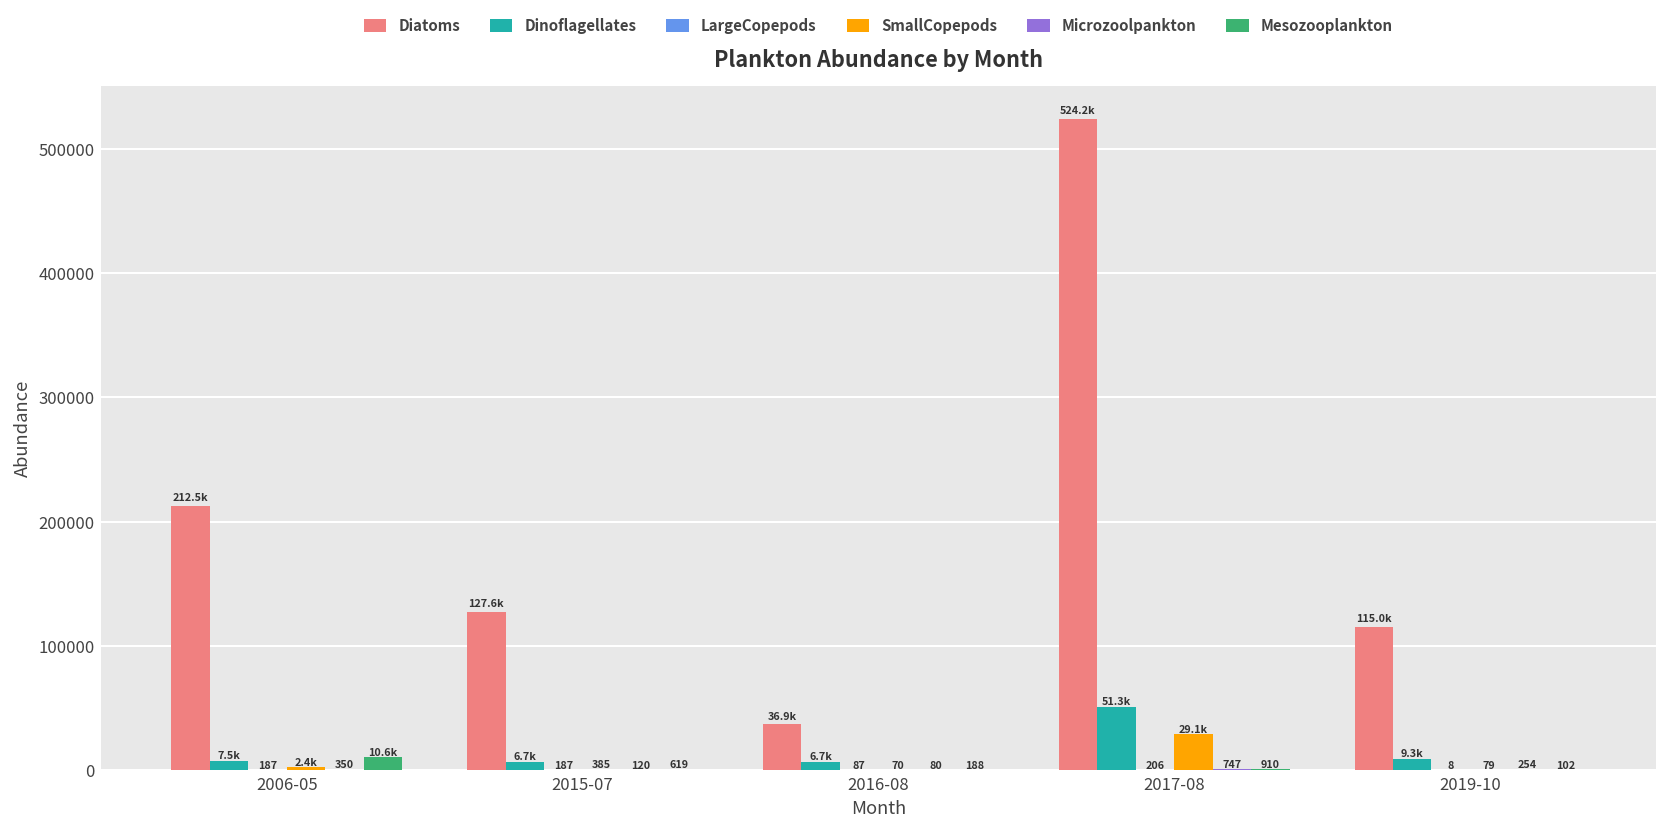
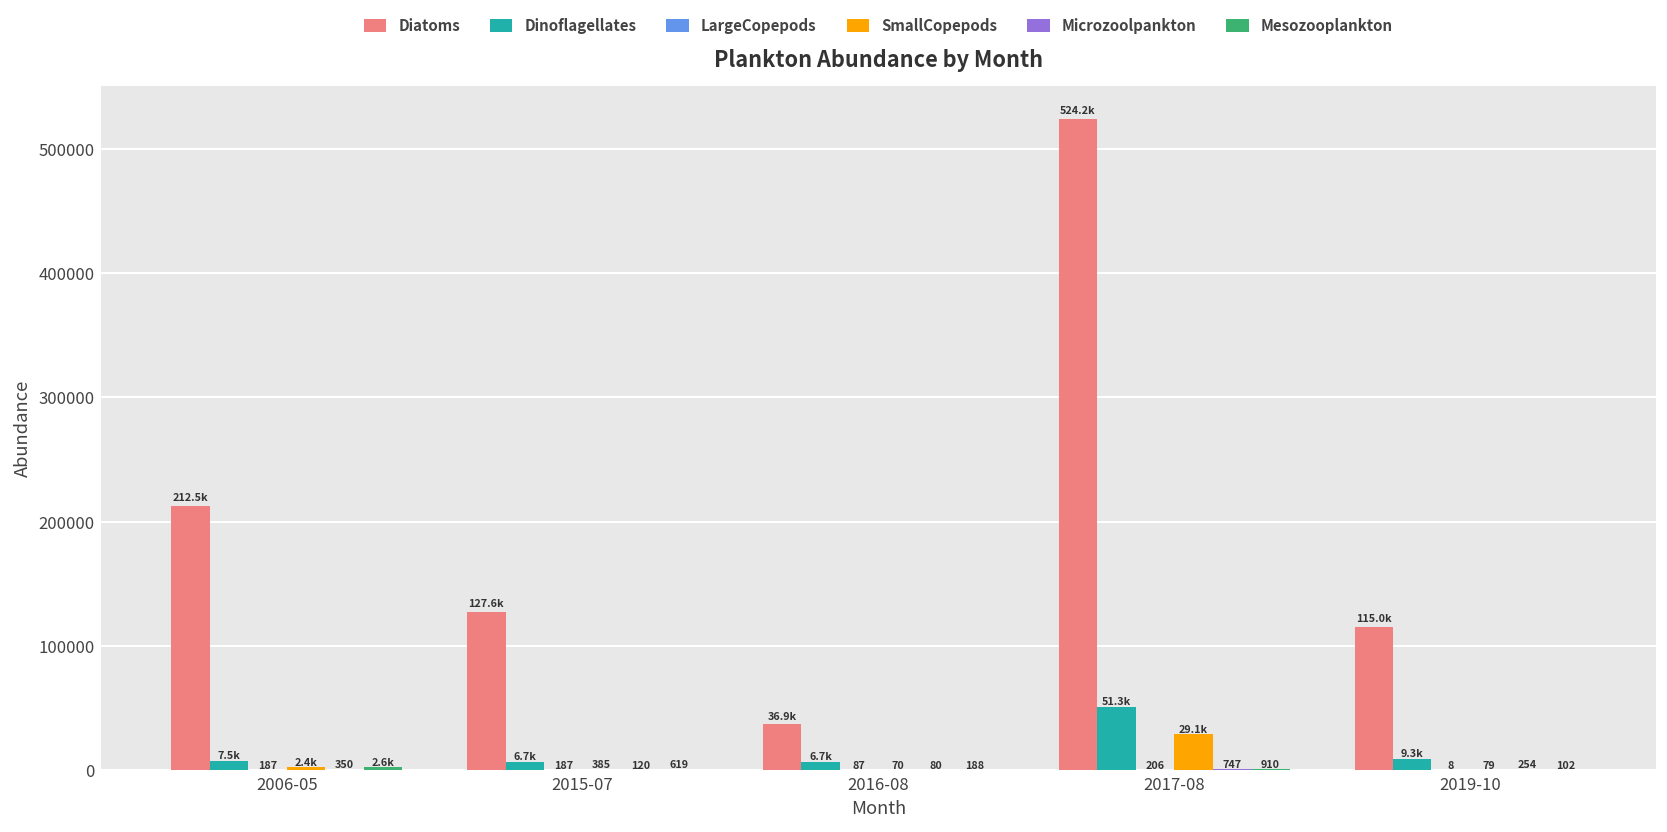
Mesozooplankton, 2006-05: 10.6k -> 2.6k
